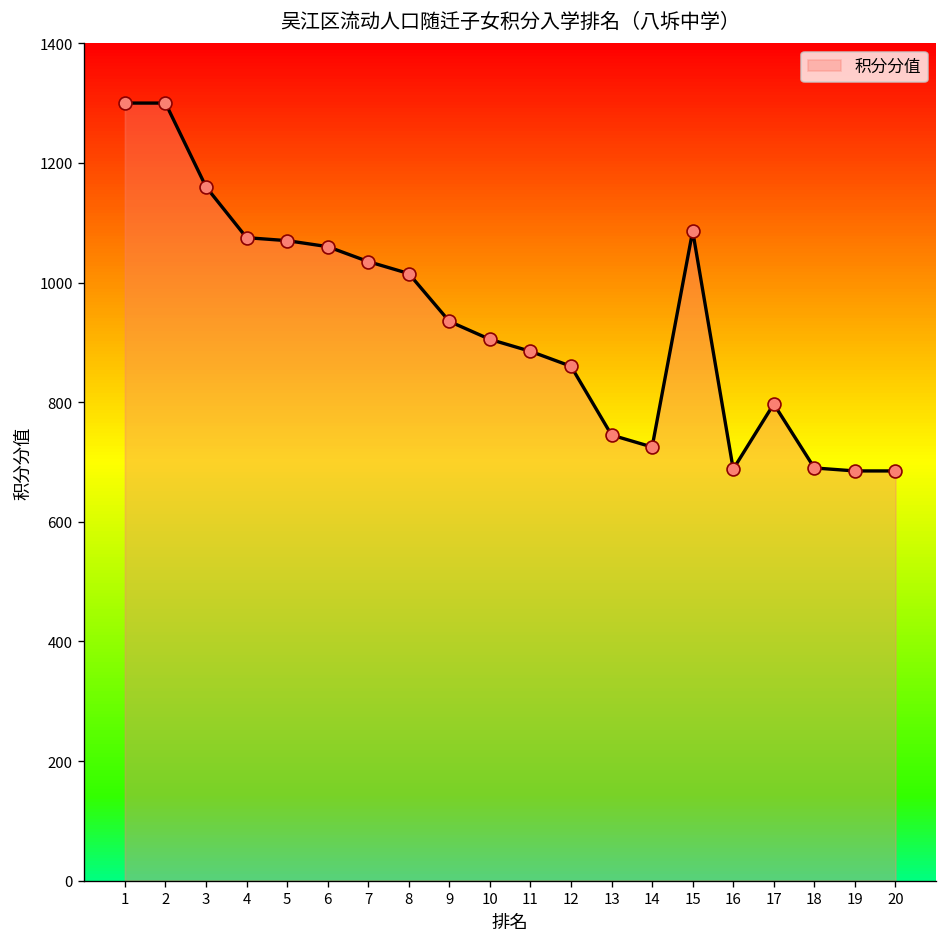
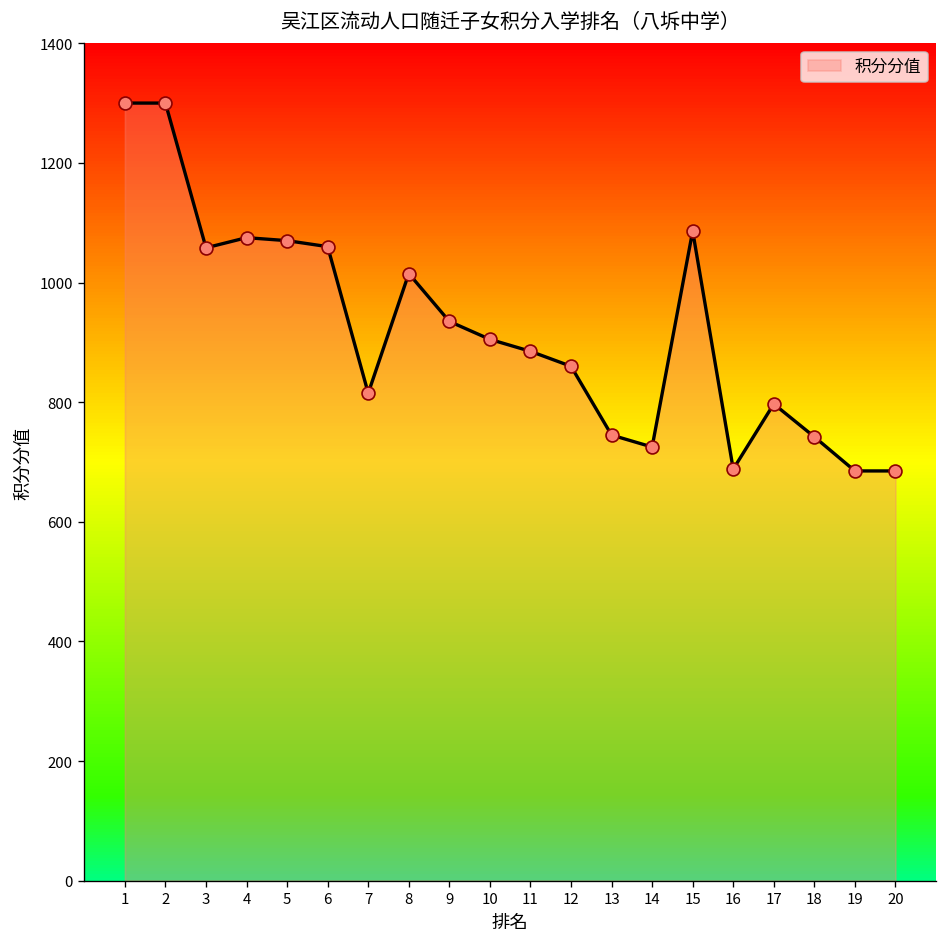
3: 1160 -> 1060
7: 1040 -> 820
18: 690 -> 740
